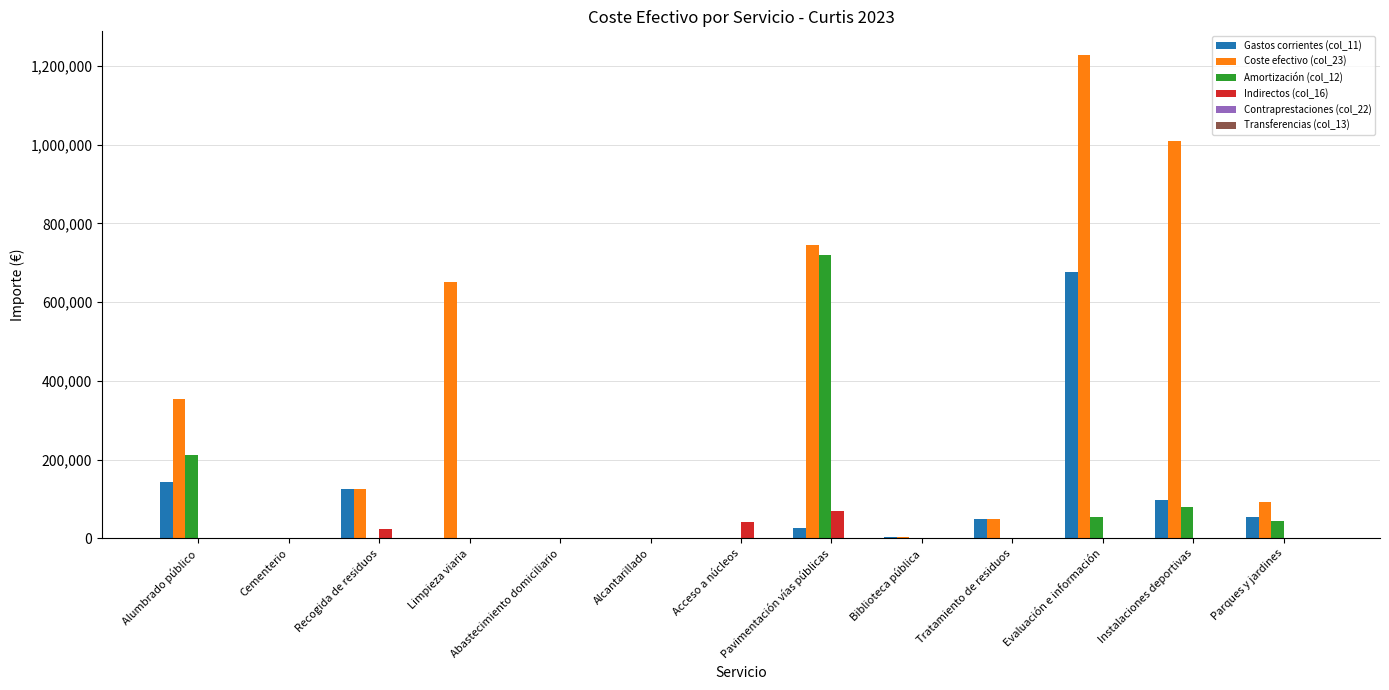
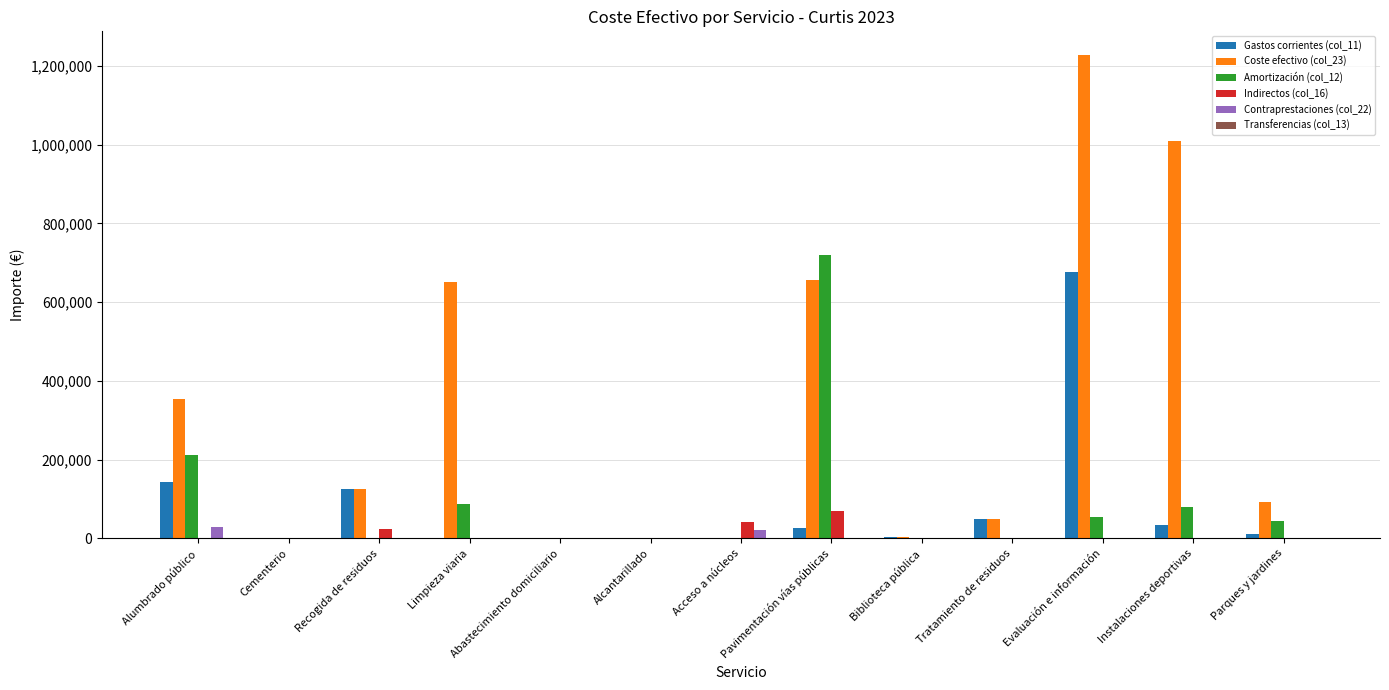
Contraprestaciones (col_22), Alumbrado público: 0 -> 30,000
Amortización (col_12), Limpieza viaria: 0 -> 90,000
Contraprestaciones (col_22), Acceso a núcleos: 0 -> 20,000
Coste efectivo (col_23), Pavimentación vías públicas: 750,000 -> 650,000
Gastos corrientes (col_11), Instalaciones deportivas: 100,000 -> 30,000
Gastos corrientes (col_11), Parques y jardines: 50,000 -> 10,000
